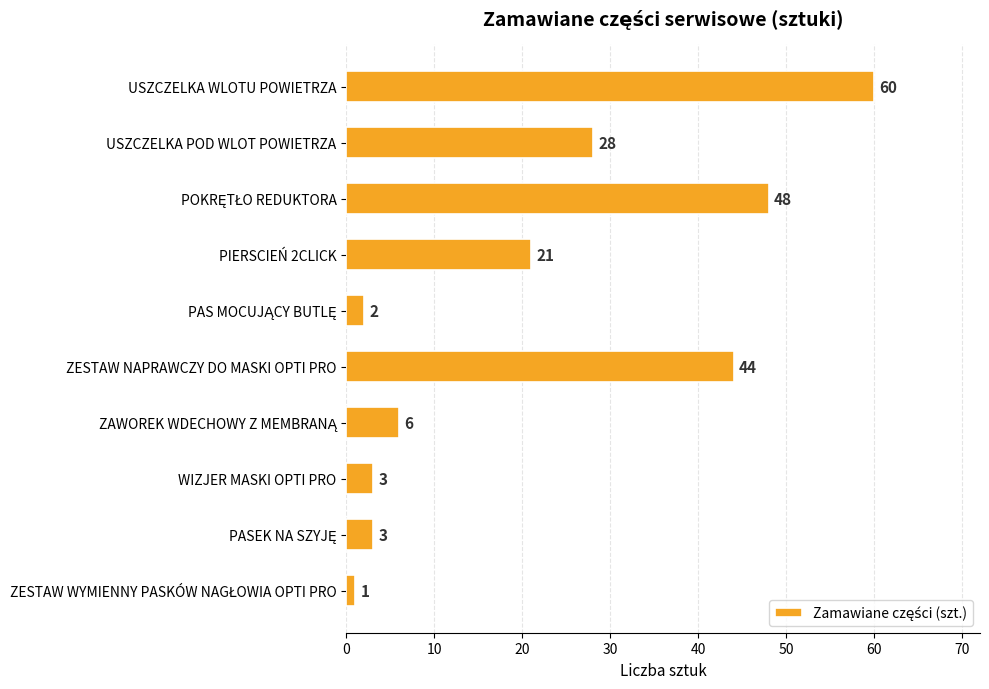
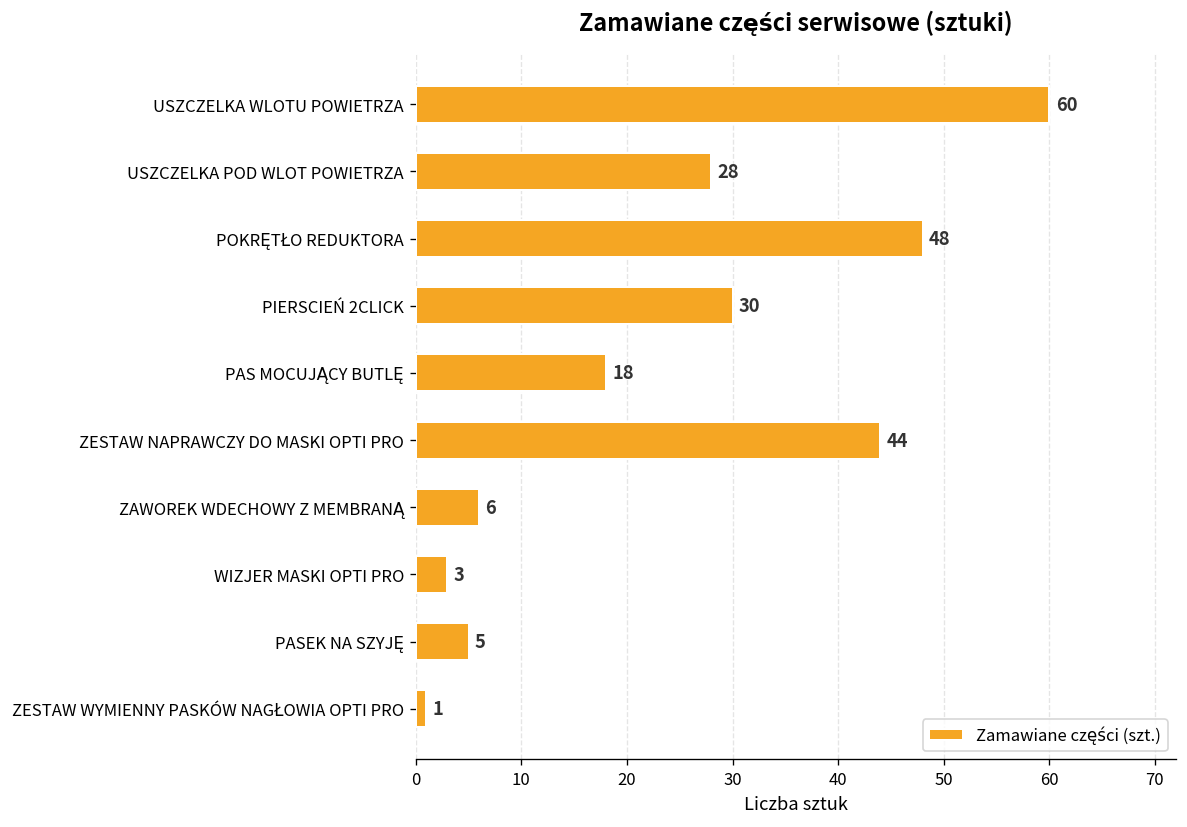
PIERSCIEŃ 2CLICK: 21 -> 30
PAS MOCUJĄCY BUTLĘ: 2 -> 18
PASEK NA SZYJĘ: 3 -> 5
